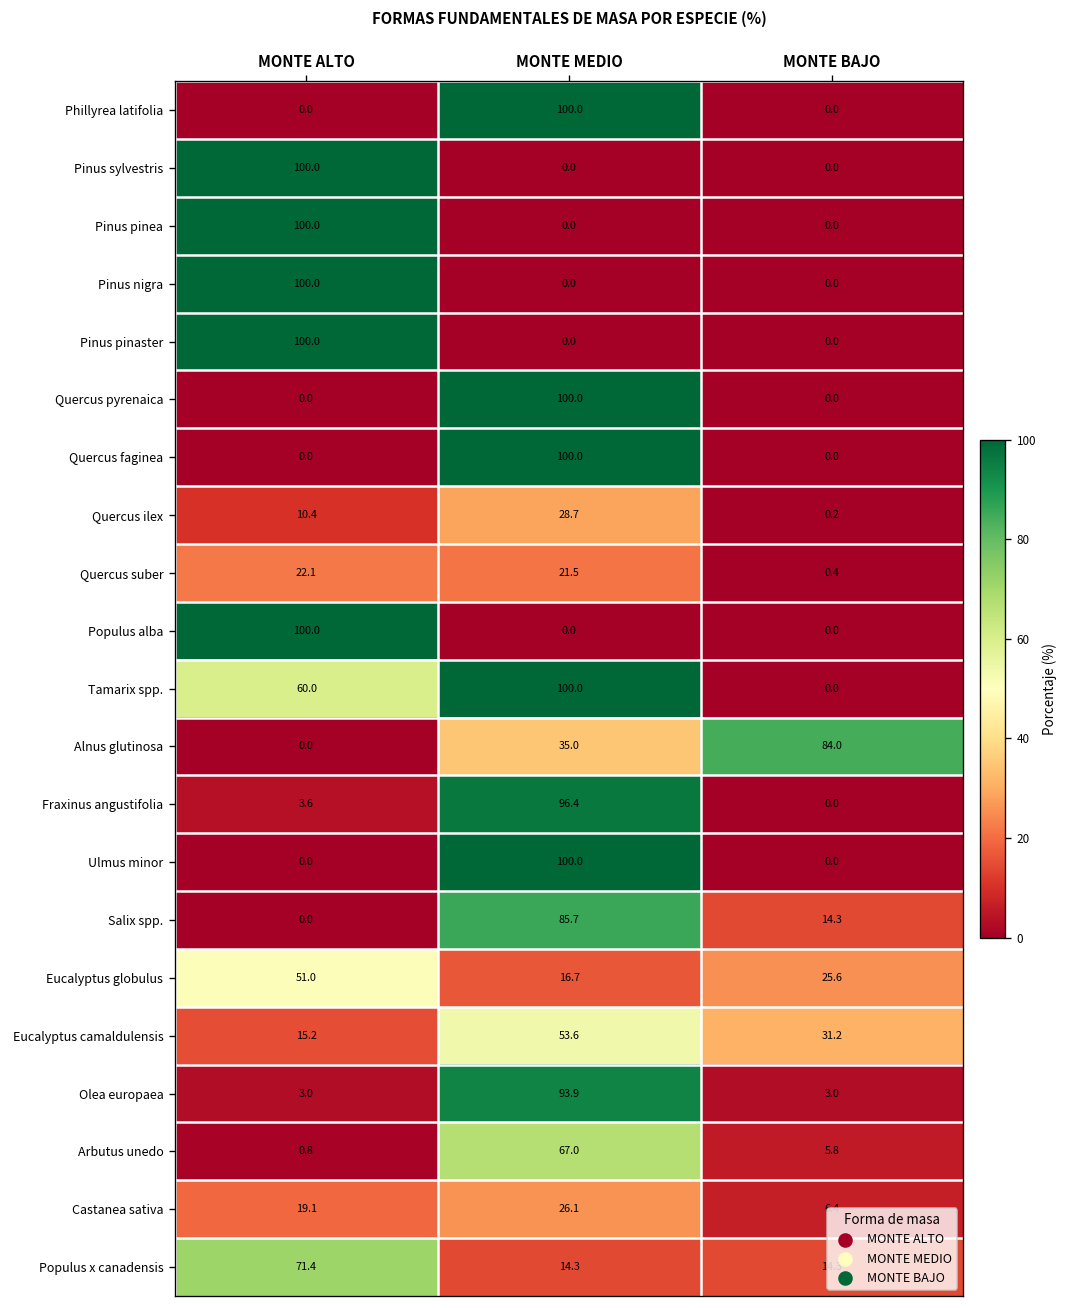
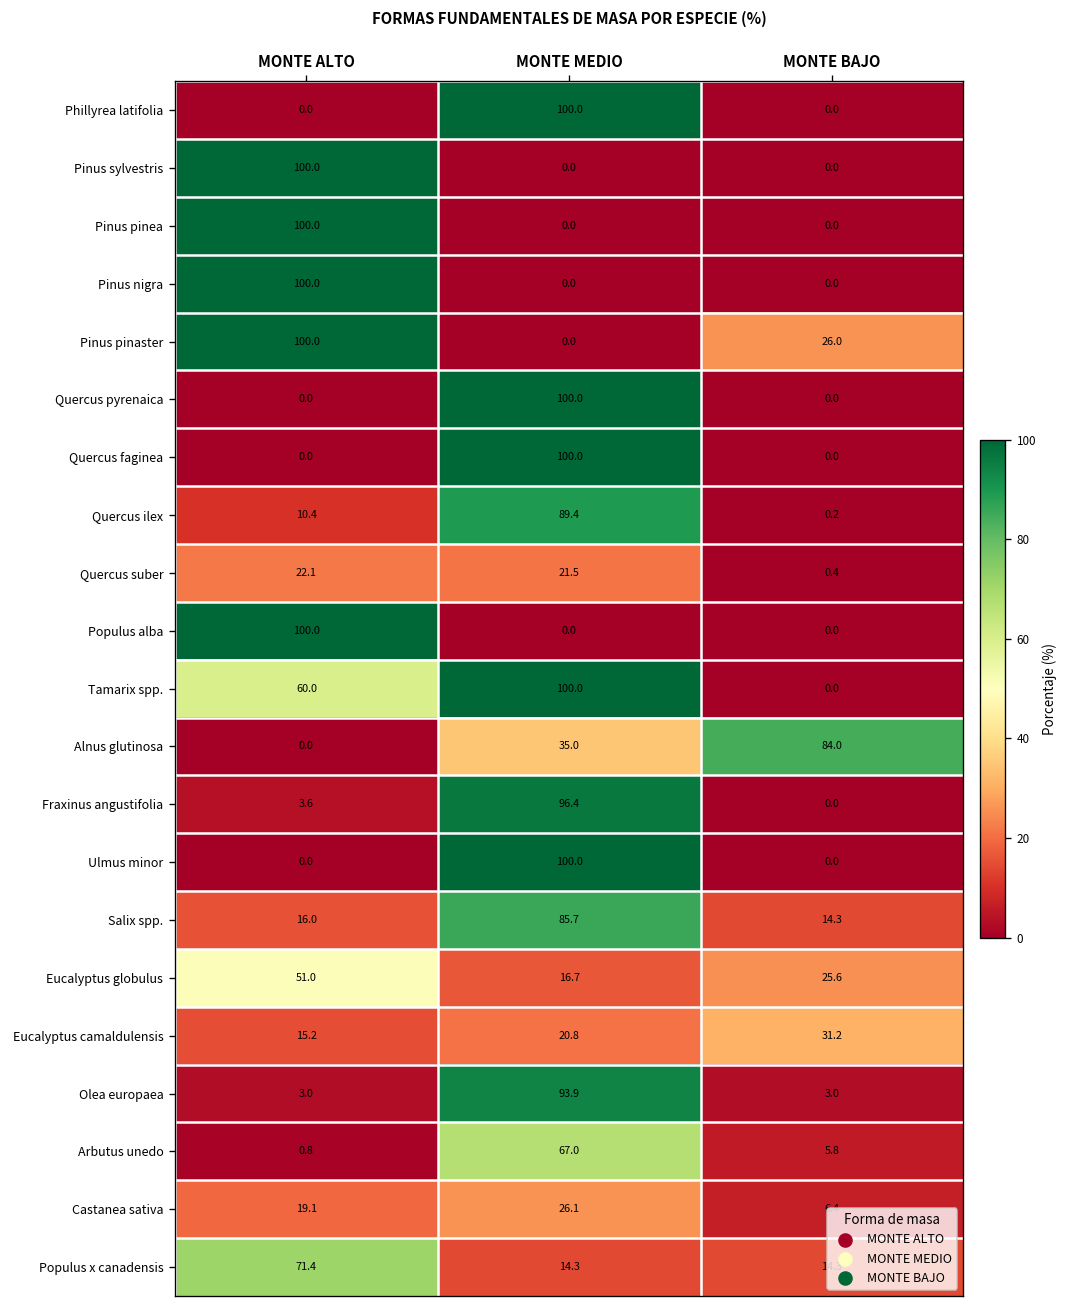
Pinus pinaster, MONTE BAJO: 0.0 -> 26.0
Quercus ilex, MONTE MEDIO: 28.7 -> 89.4
Salix spp., MONTE ALTO: 0.0 -> 16.0
Eucalyptus camaldulensis, MONTE MEDIO: 53.6 -> 20.8
